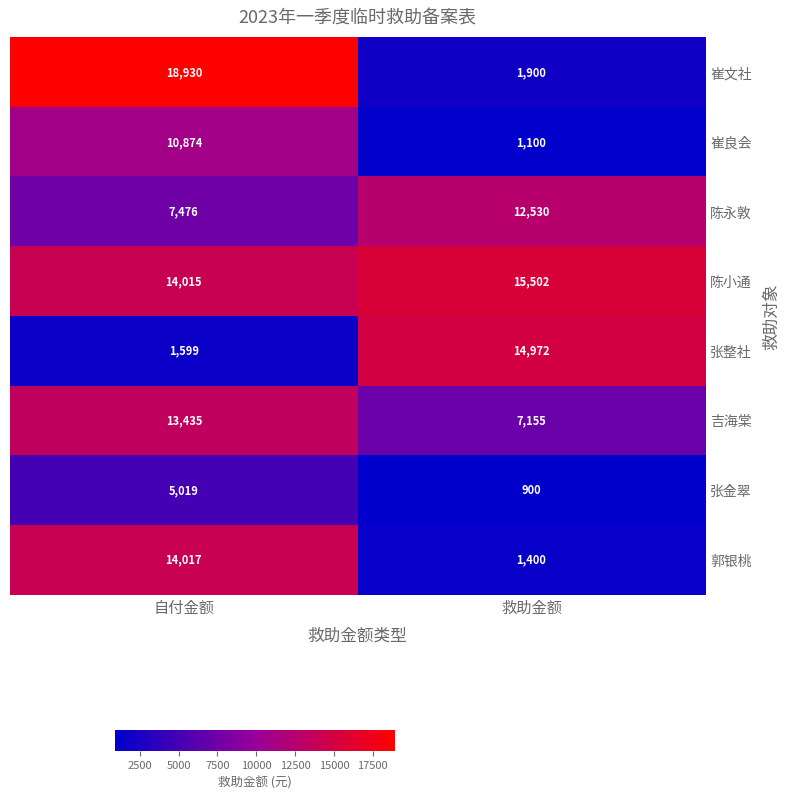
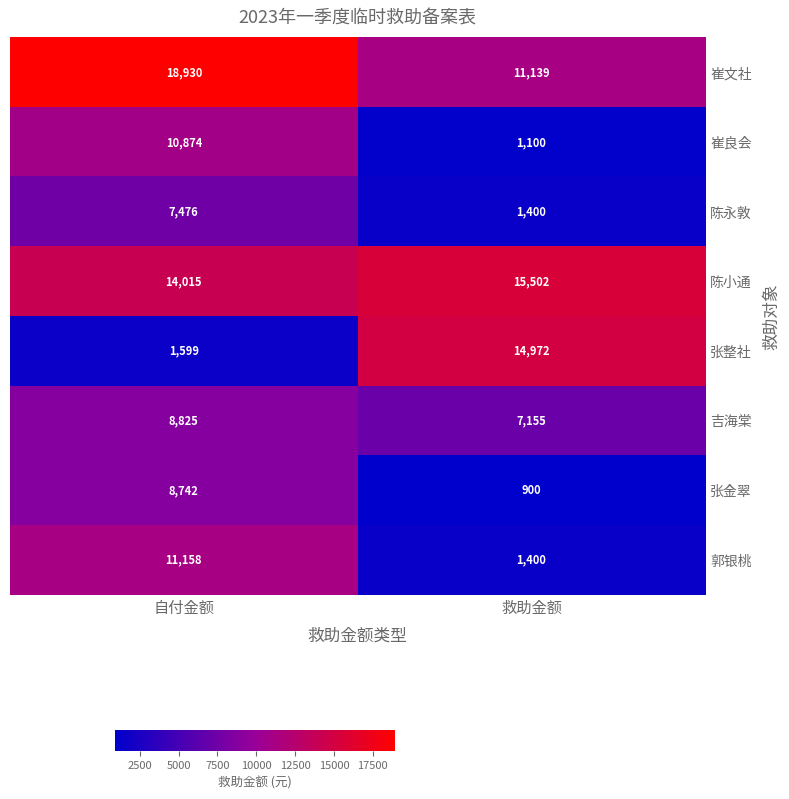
崔文社, 救助金额: 1,900 -> 11,139
陈永敦, 救助金额: 12,530 -> 1,400
吉海棠, 自付金额: 13,435 -> 8,825
张金翠, 自付金额: 5,019 -> 8,742
郭银桃, 自付金额: 14,017 -> 11,158
